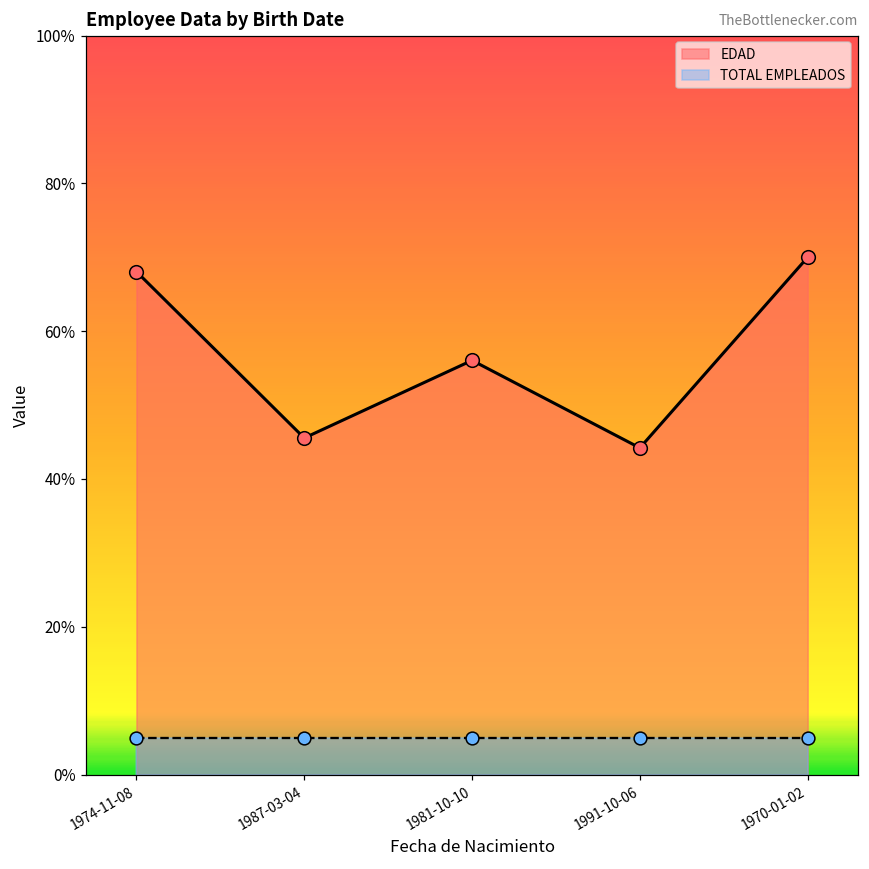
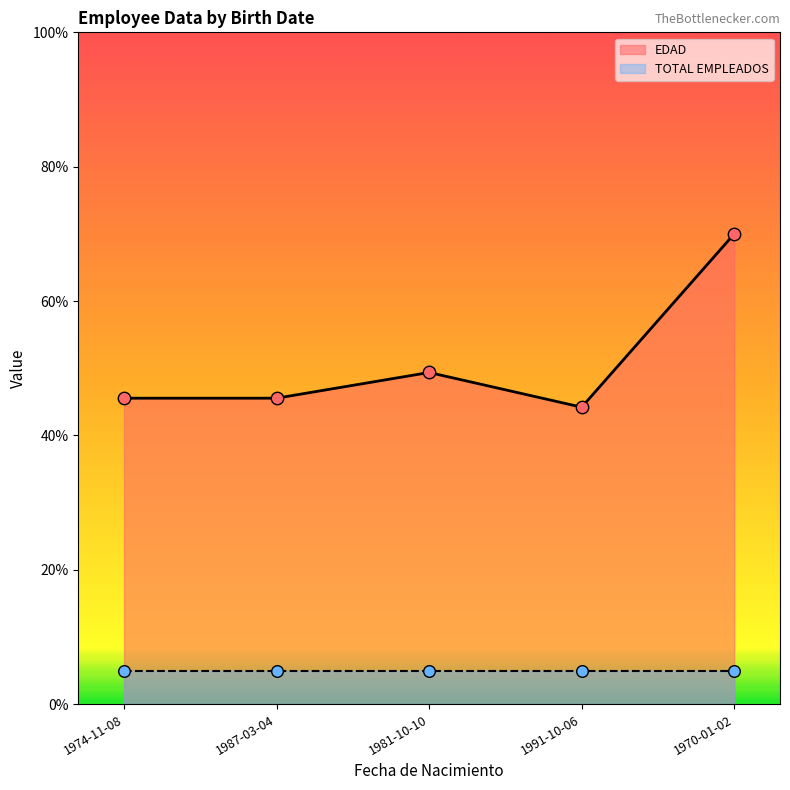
EDAD, 1974-11-08: 68% -> 46%
EDAD, 1981-10-10: 56% -> 49%
